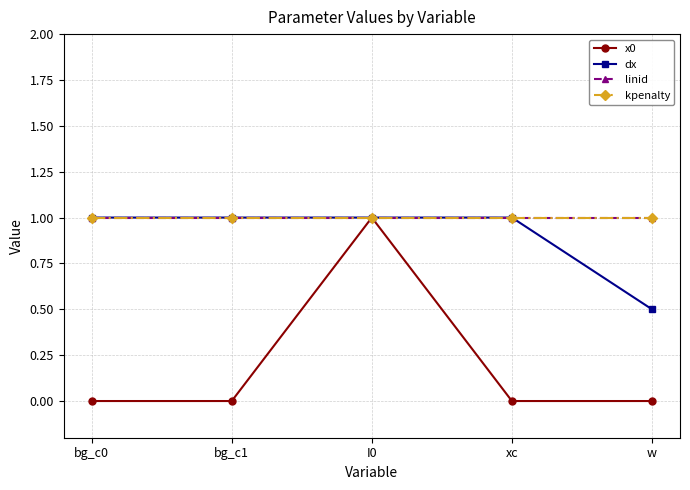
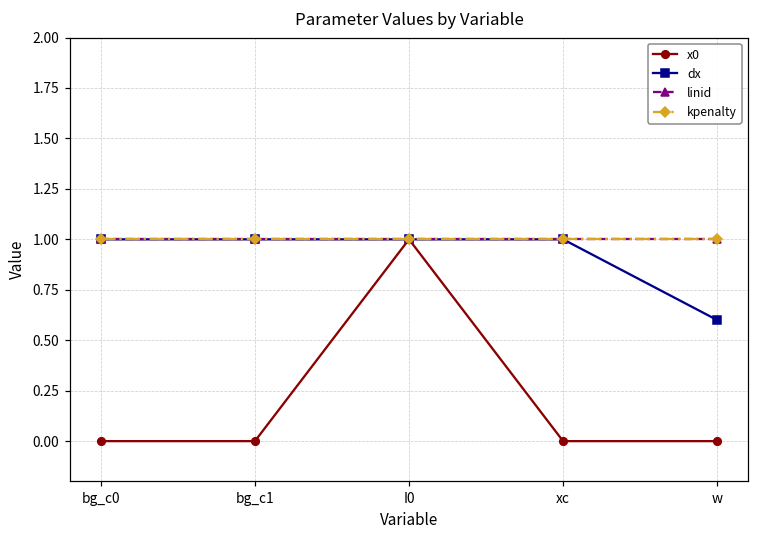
dx, w: 0.5 -> 0.6
